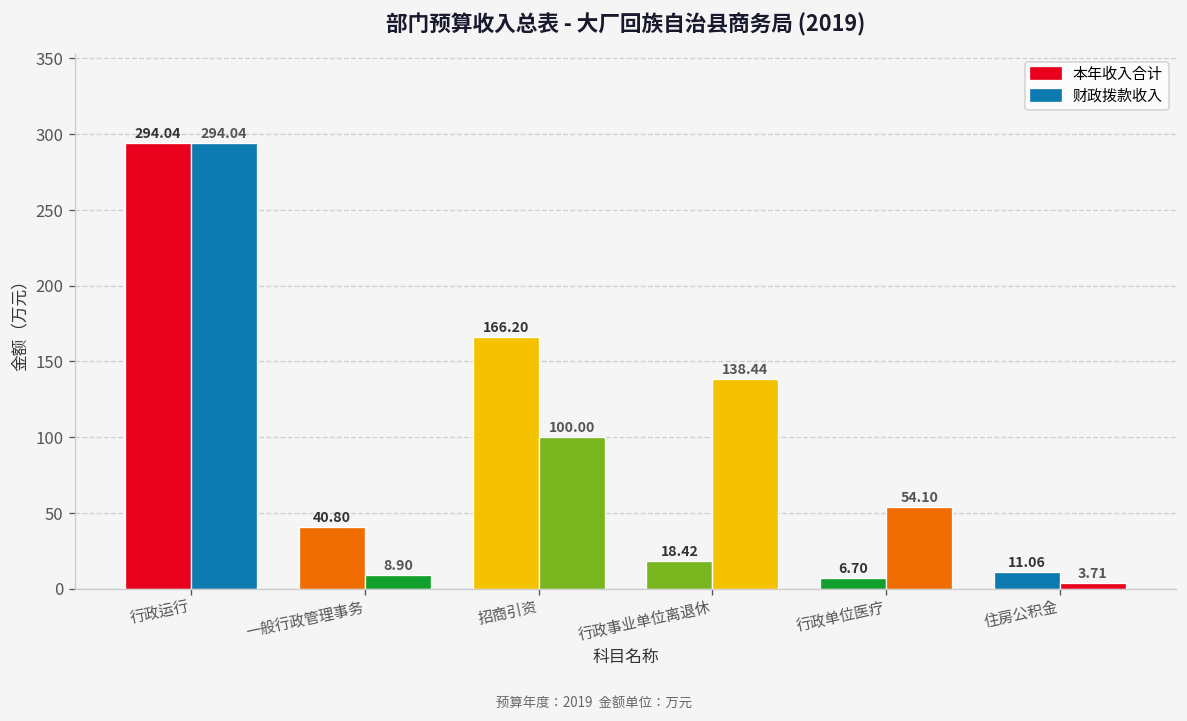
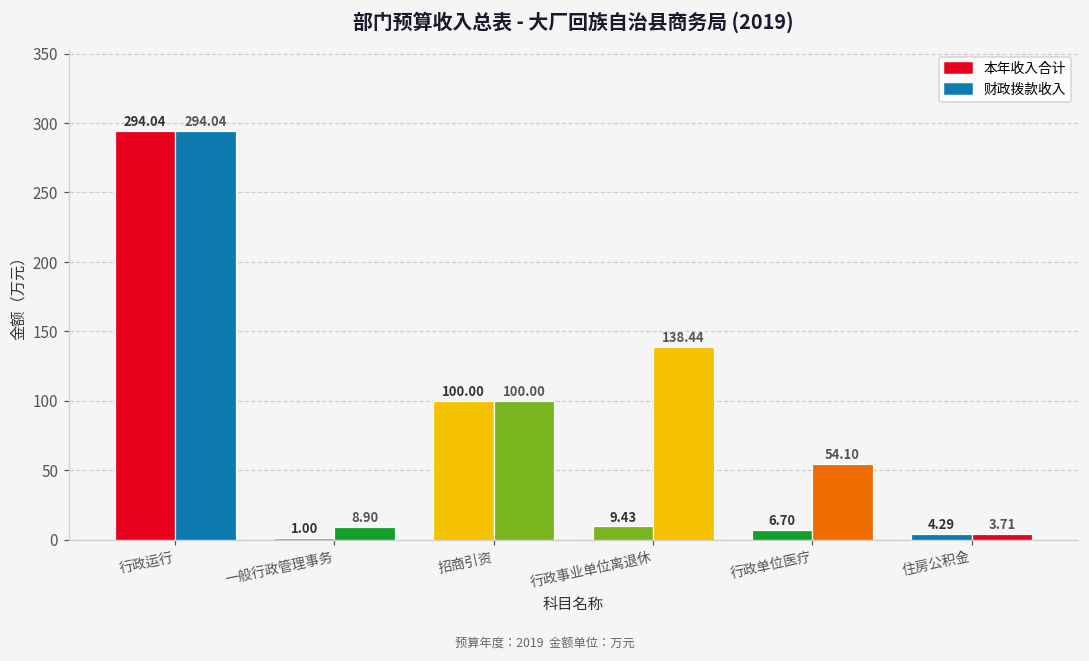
本年收入合计, 一般行政管理事务: 40.80 -> 1.00
本年收入合计, 招商引资: 166.20 -> 100.00
本年收入合计, 行政事业单位离退休: 18.42 -> 9.43
本年收入合计, 住房公积金: 11.06 -> 4.29
